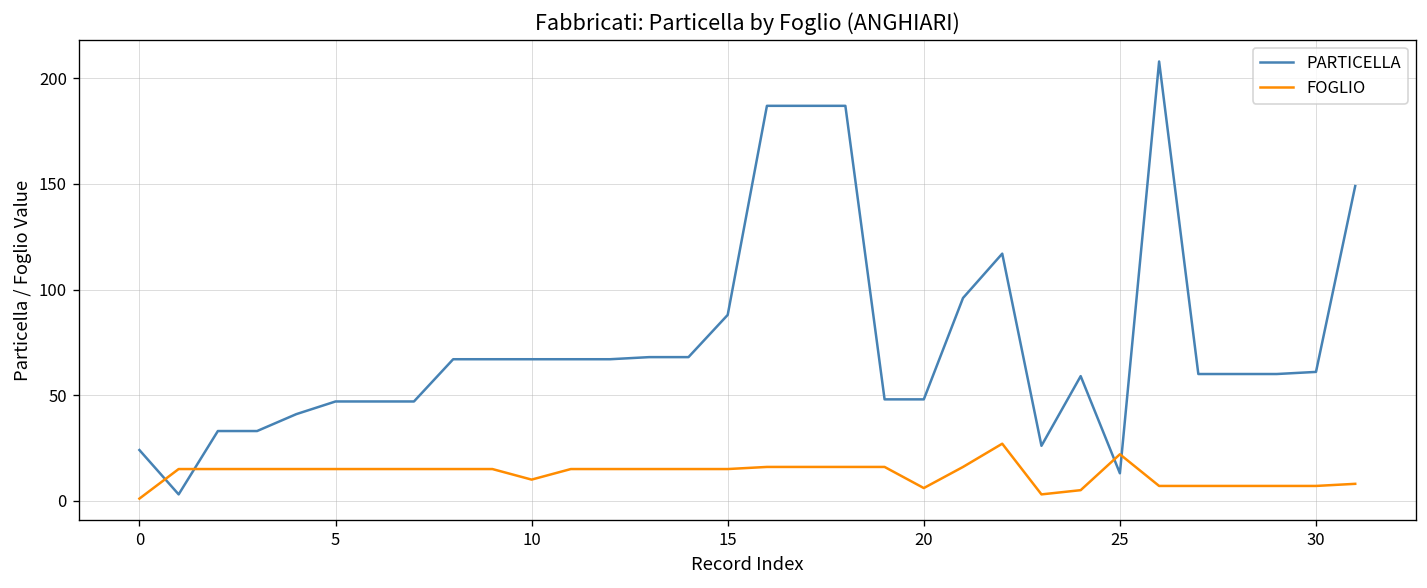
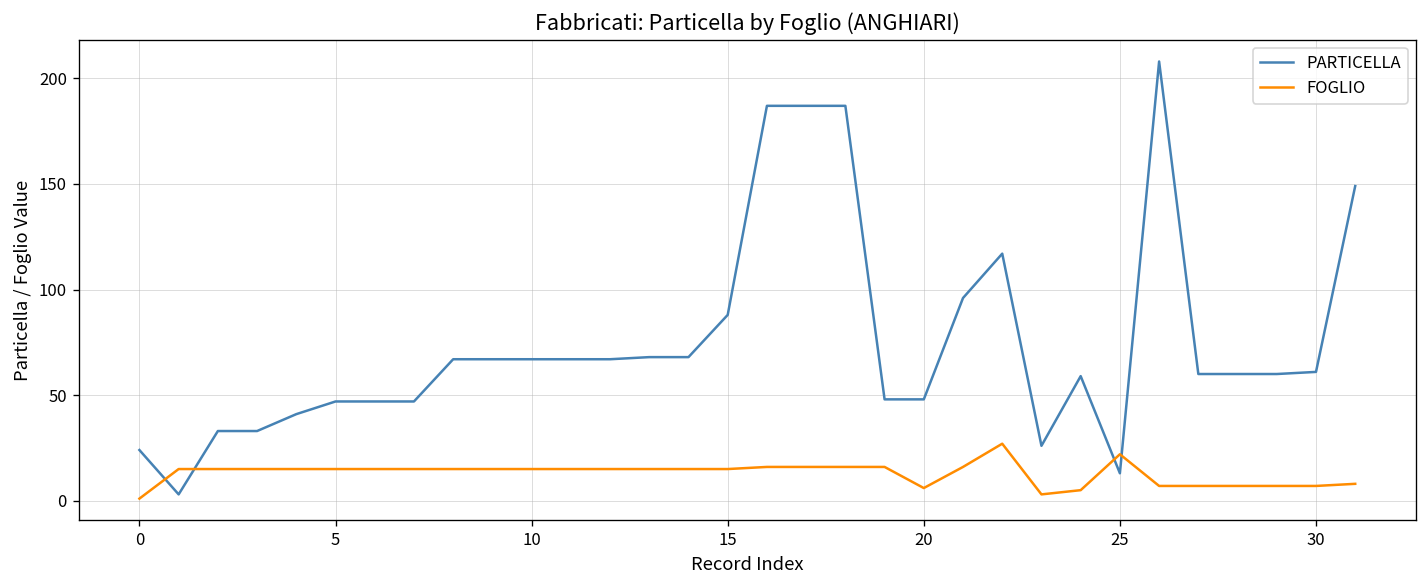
FOGLIO, 10: 10 -> 15
